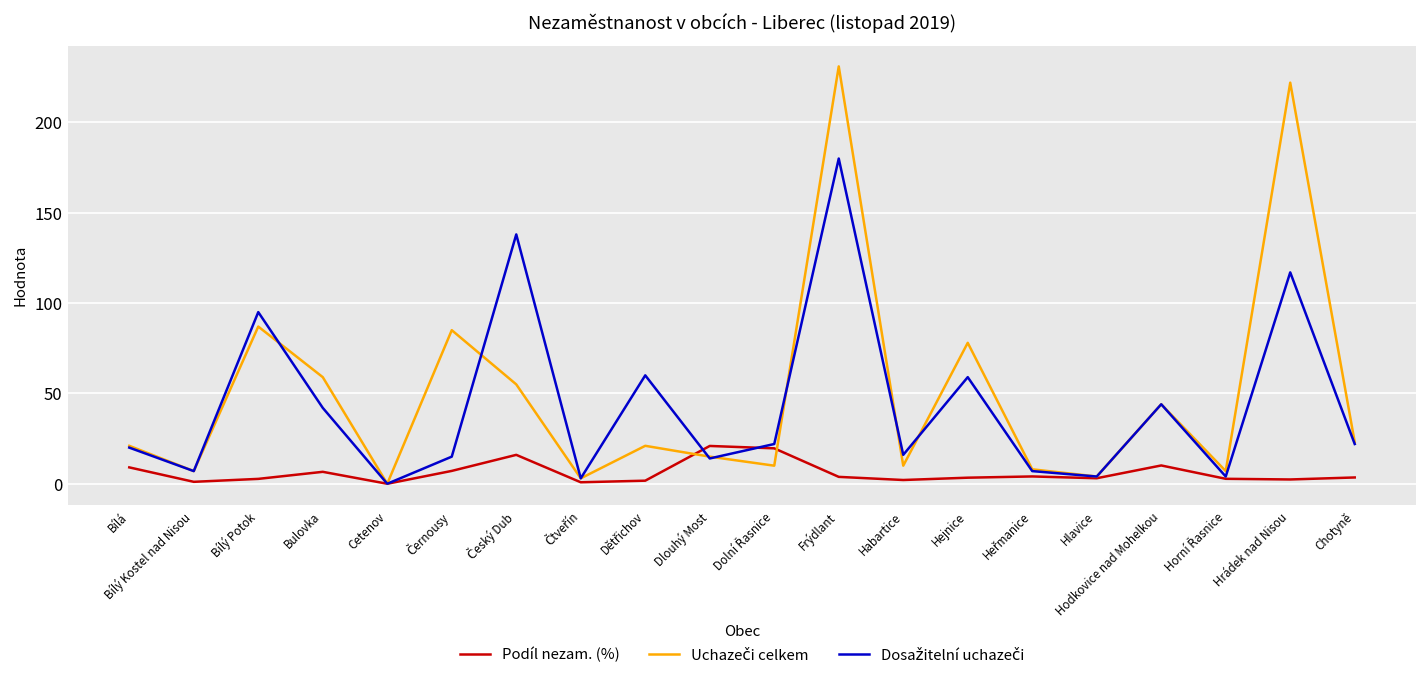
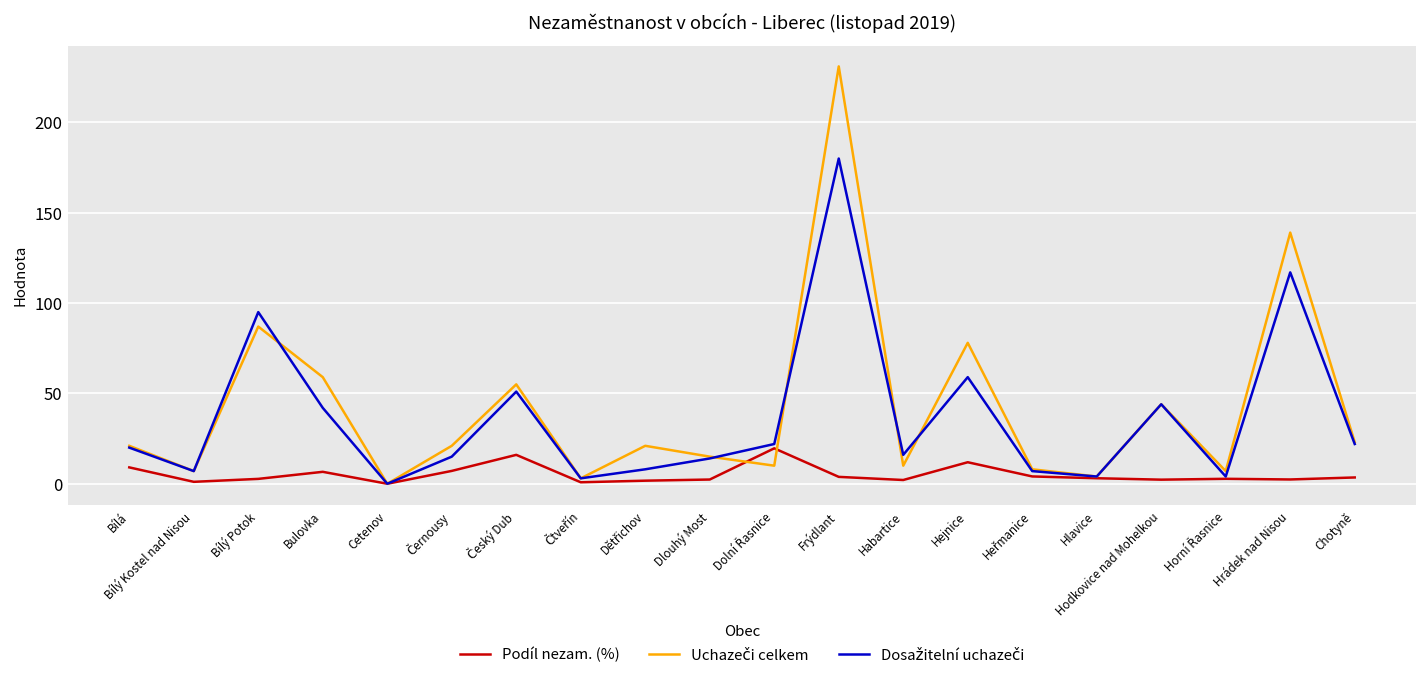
Uchazeči celkem, Černousy: 85 -> 21
Dosažitelní uchazeči, Český Dub: 138 -> 51
Dosažitelní uchazeči, Dětřichov: 60 -> 8
Podíl nezam. (%), Dlouhý Most: 21 -> 2
Podíl nezam. (%), Hejnice: 3 -> 12
Podíl nezam. (%), Hodkovice nad Mohelkou: 10 -> 2
Uchazeči celkem, Hrádek nad Nisou: 222 -> 139
